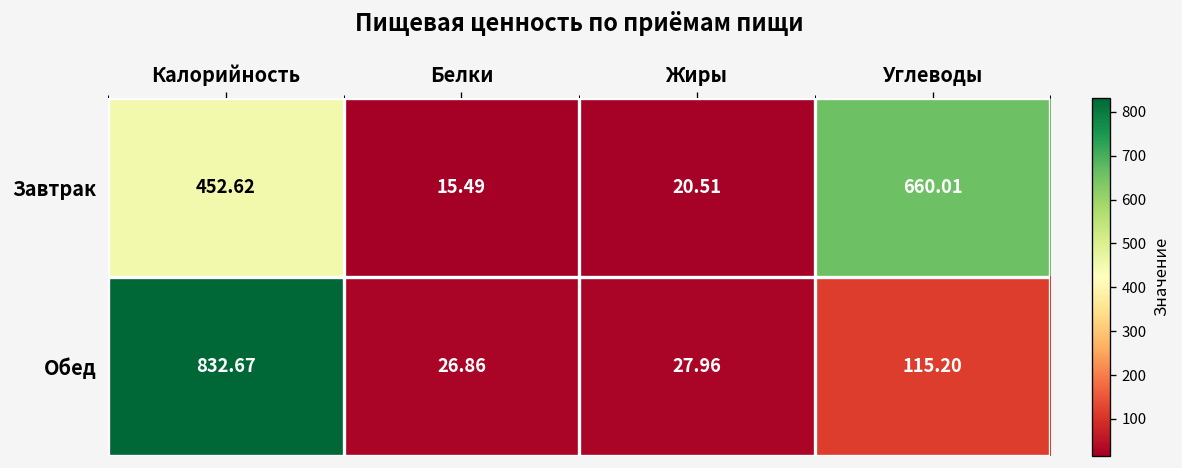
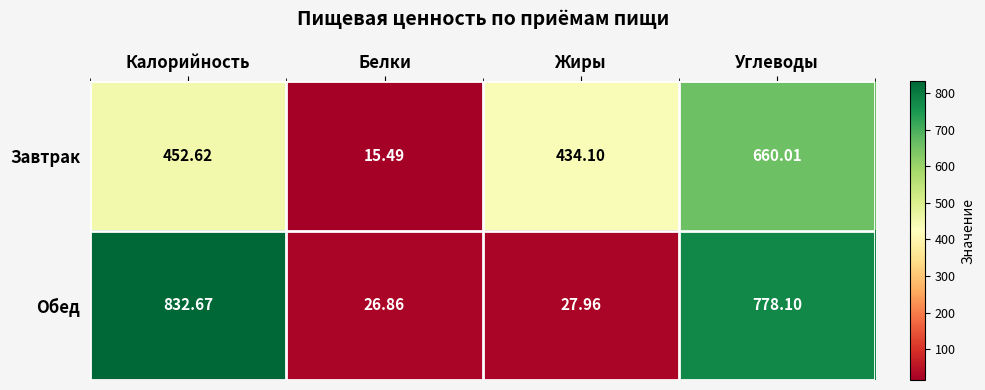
Завтрак, Жиры: 20.51 -> 434.10
Обед, Углеводы: 115.20 -> 778.10
